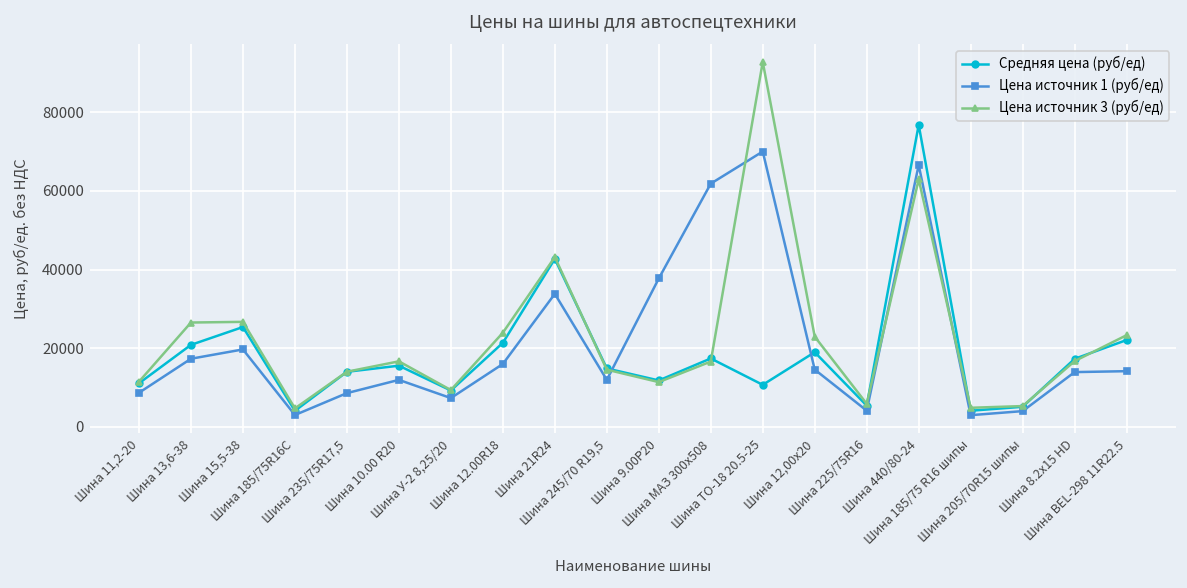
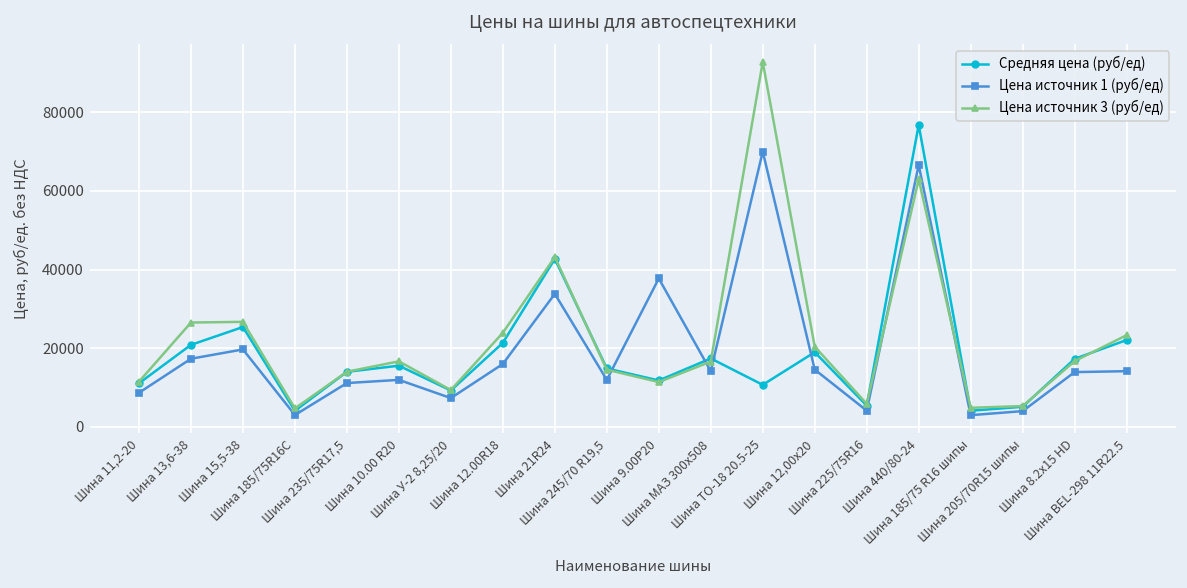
Цена источник 1 (руб/ед), Шина 235/75R17,5: 9000 -> 11000
Цена источник 1 (руб/ед), Шина МАЗ 300х508: 62000 -> 14000
Цена источник 3 (руб/ед), Шина 12,00х20: 23000 -> 20000
